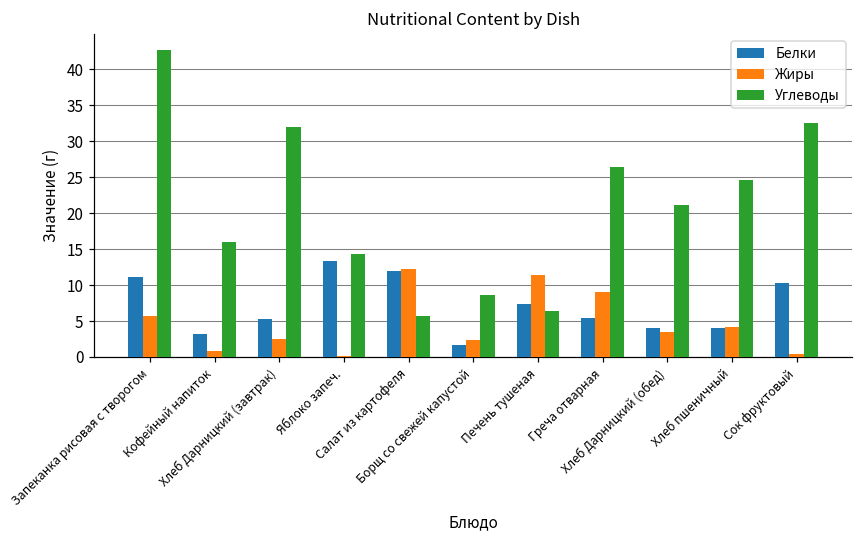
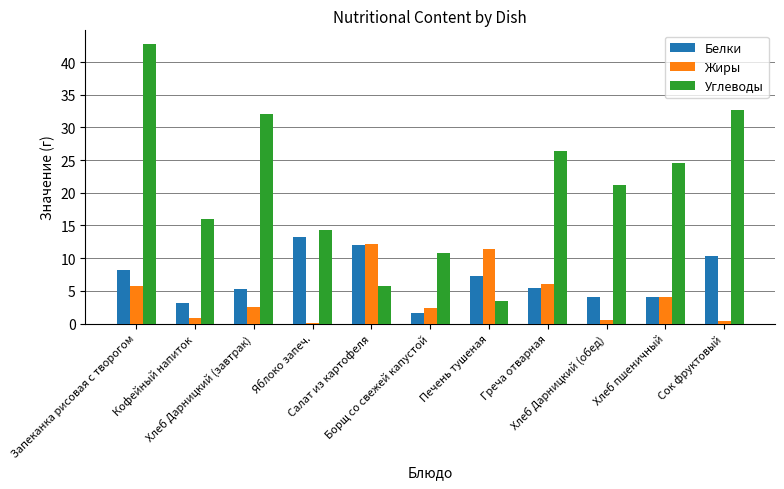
Белки, Запеканка рисовая с творогом: 11 -> 8
Углеводы, Борщ со свежей капустой: 9 -> 11
Углеводы, Печень тушеная: 6 -> 3
Жиры, Греча отварная: 9 -> 6
Жиры, Хлеб Дарницкий (обед): 4 -> 1
